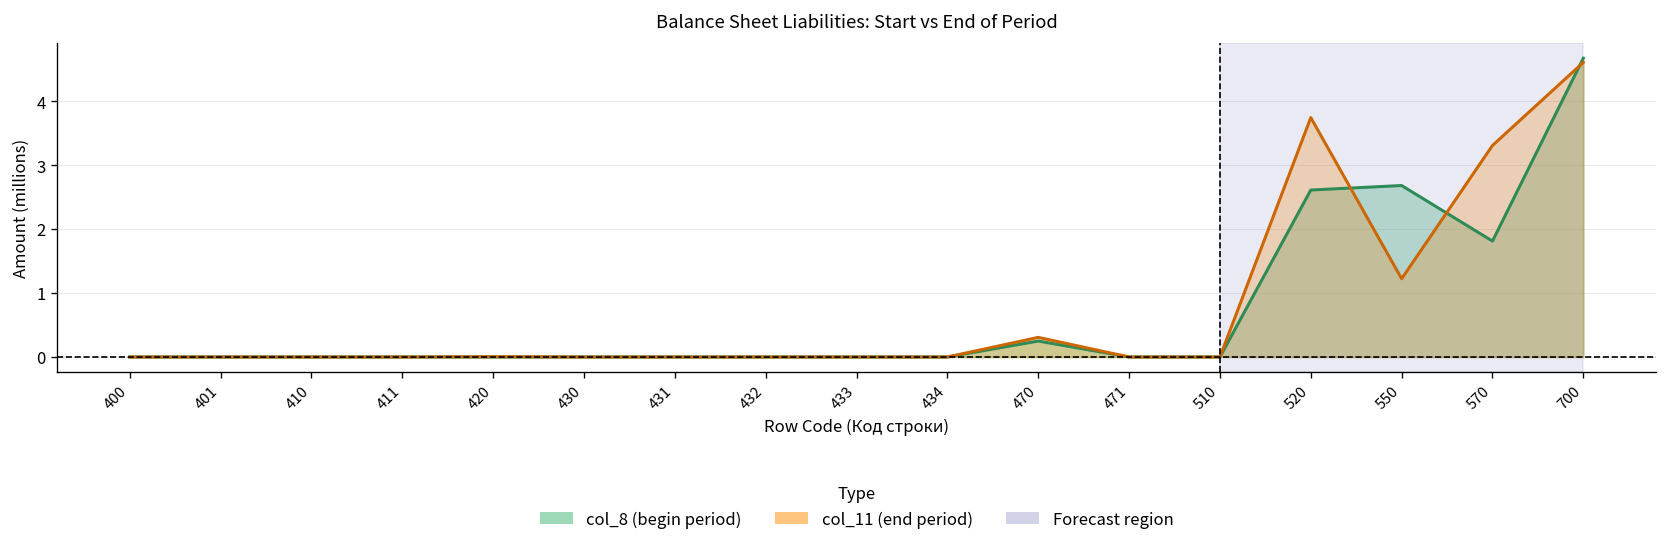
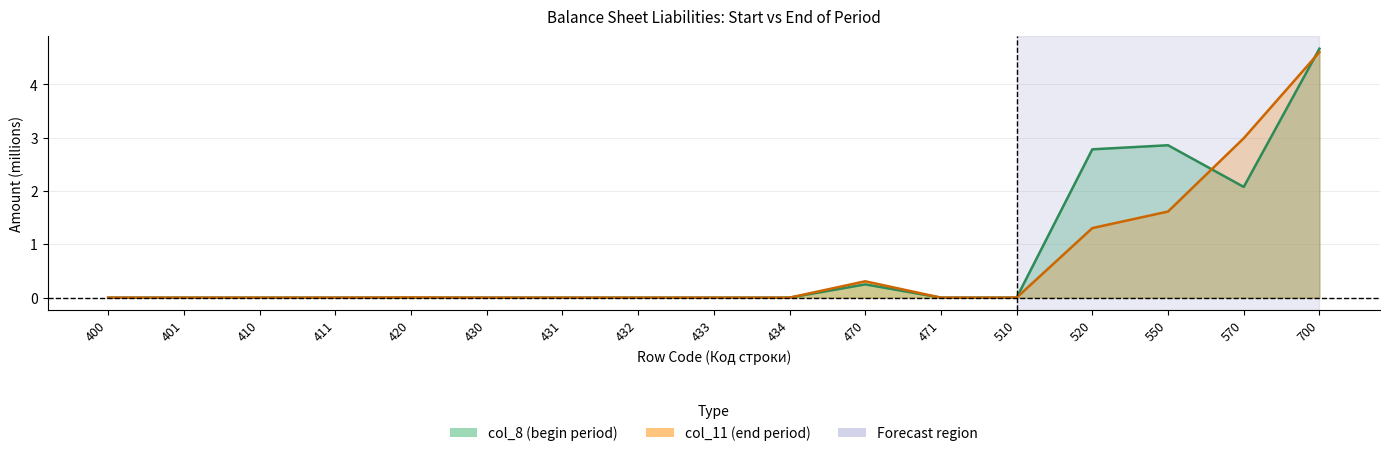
col_8 (begin period), 520: 2.6 -> 2.8
col_11 (end period), 520: 3.7 -> 1.3
col_8 (begin period), 550: 2.7 -> 2.9
col_11 (end period), 550: 1.2 -> 1.6
col_8 (begin period), 570: 1.8 -> 2.1
col_11 (end period), 570: 3.3 -> 3.0
